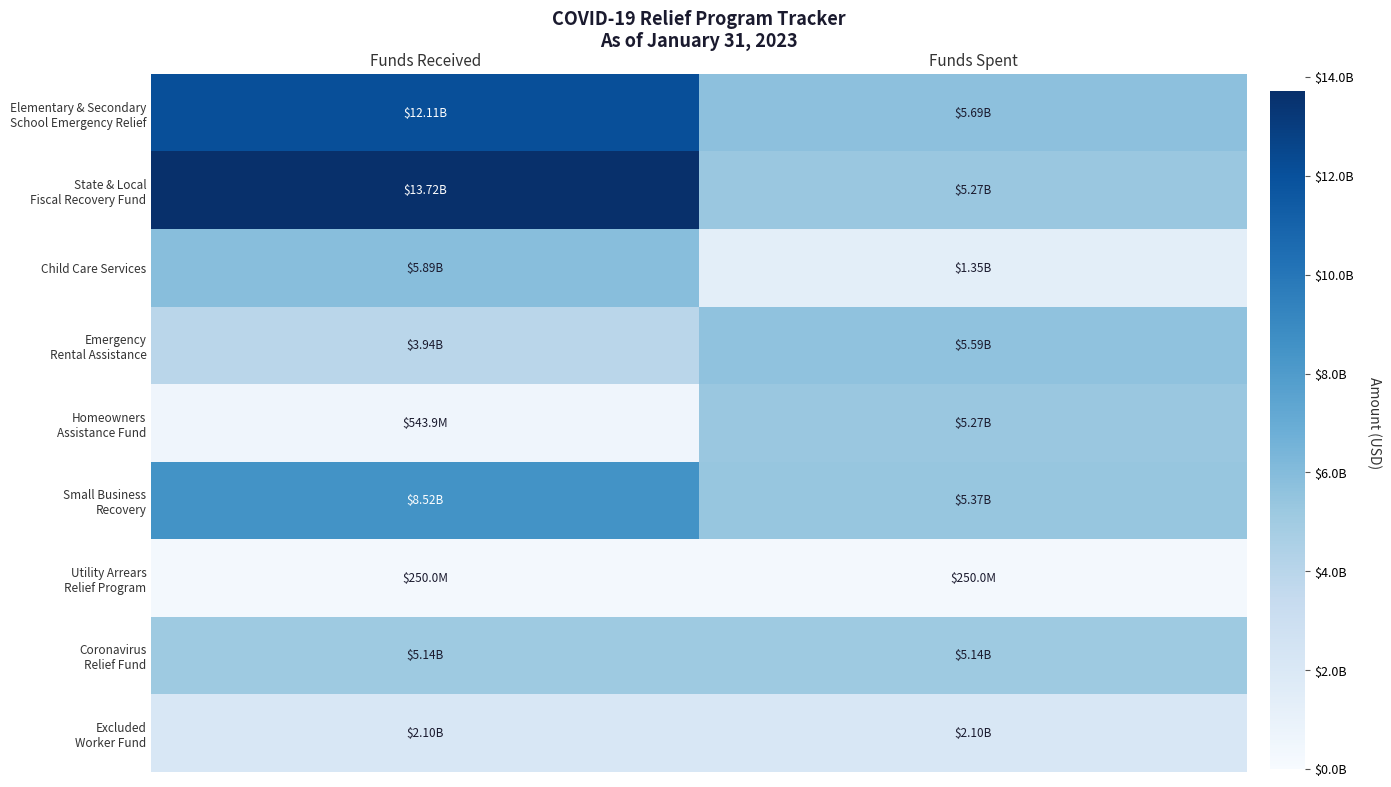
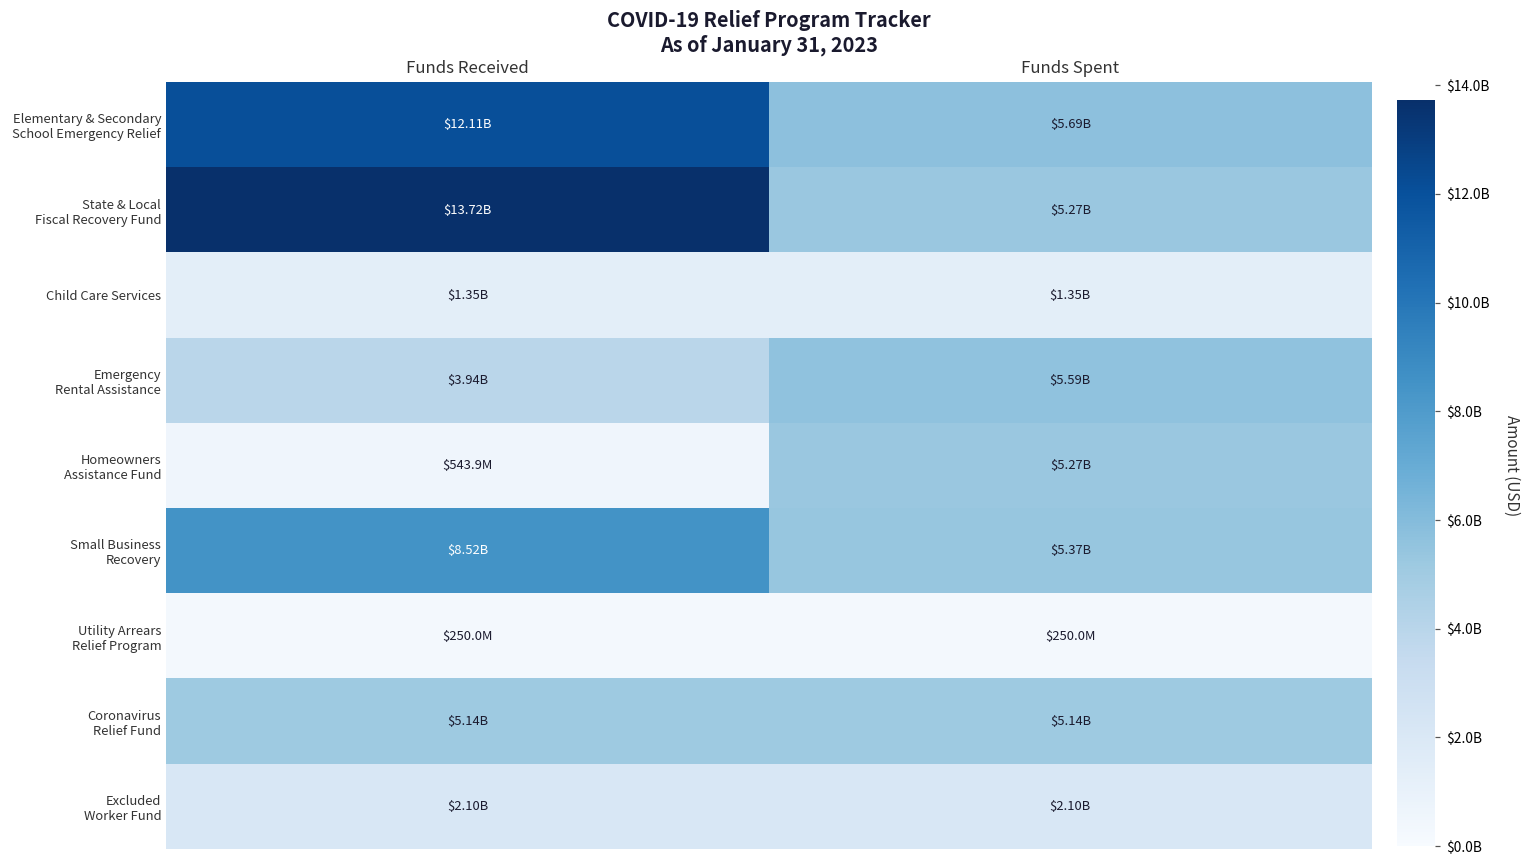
Child Care Services, Funds Received: $5.89B -> $1.35B
